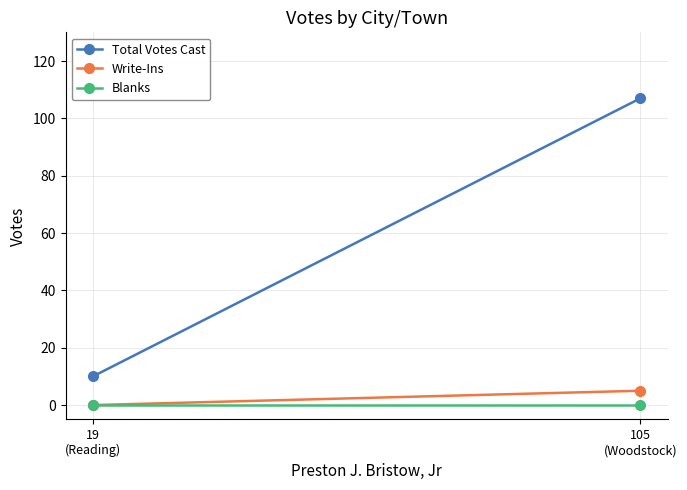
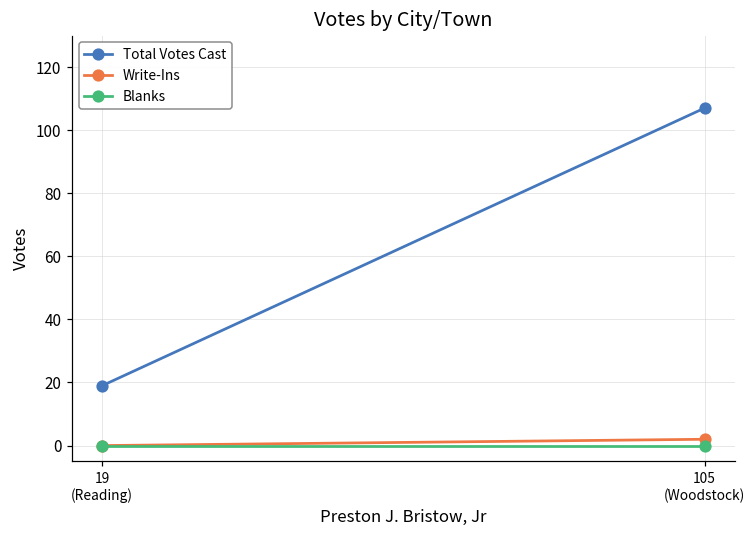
Total Votes Cast, 19 (Reading): 10 -> 19
Write-Ins, 105 (Woodstock): 5 -> 2
